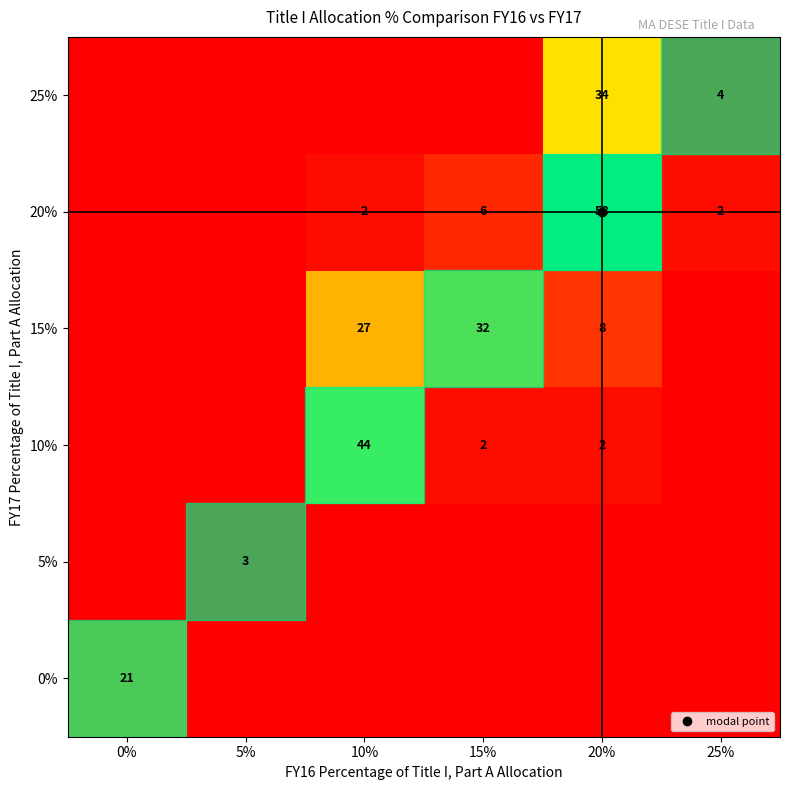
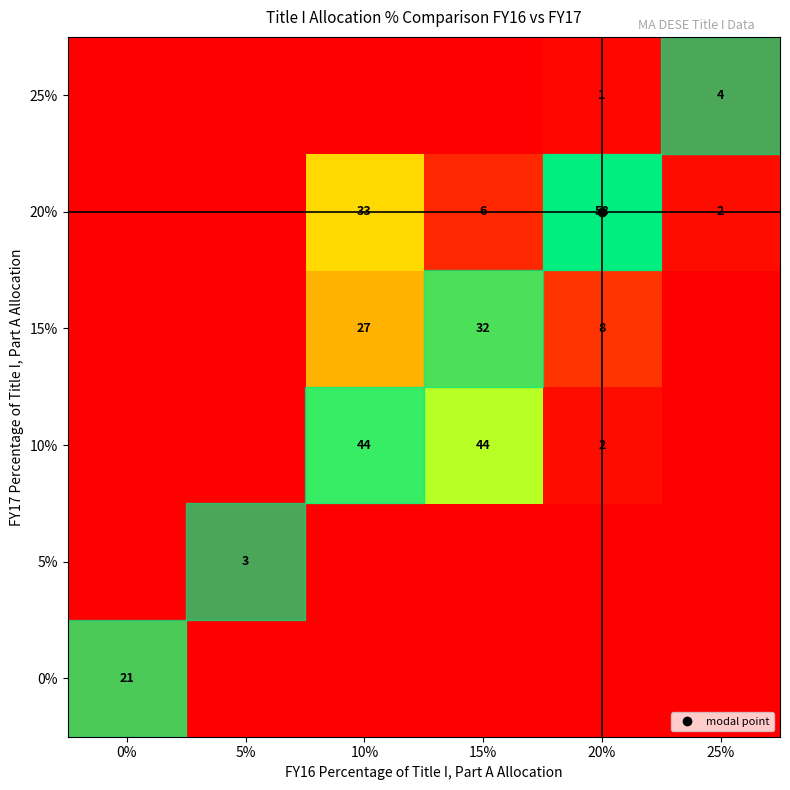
25%, 20%: 34 -> 1
20%, 10%: 2 -> 33
10%, 15%: 2 -> 44
